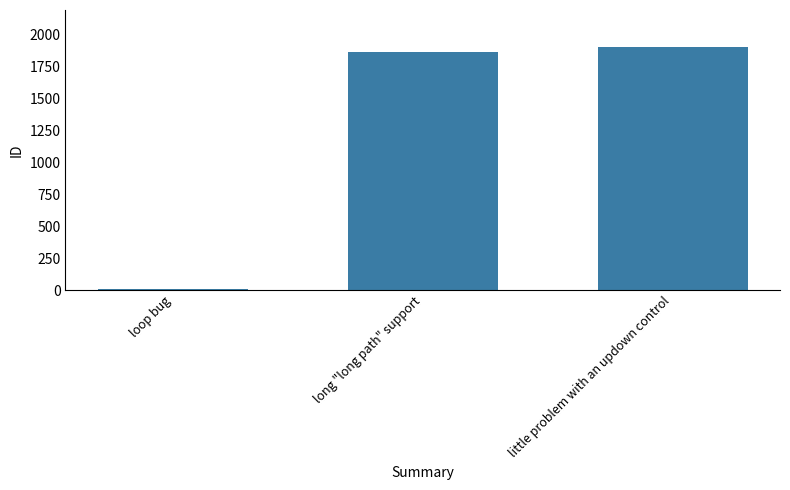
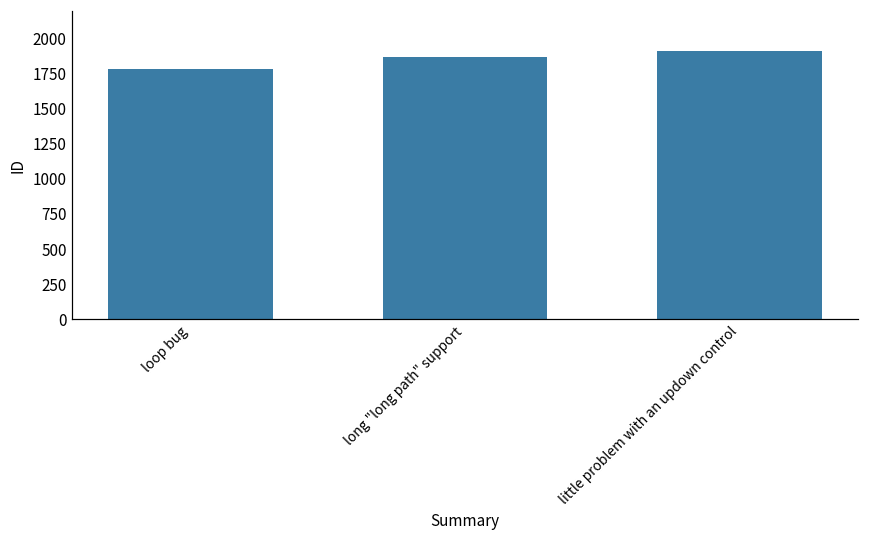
loop bug: 10 -> 1780
